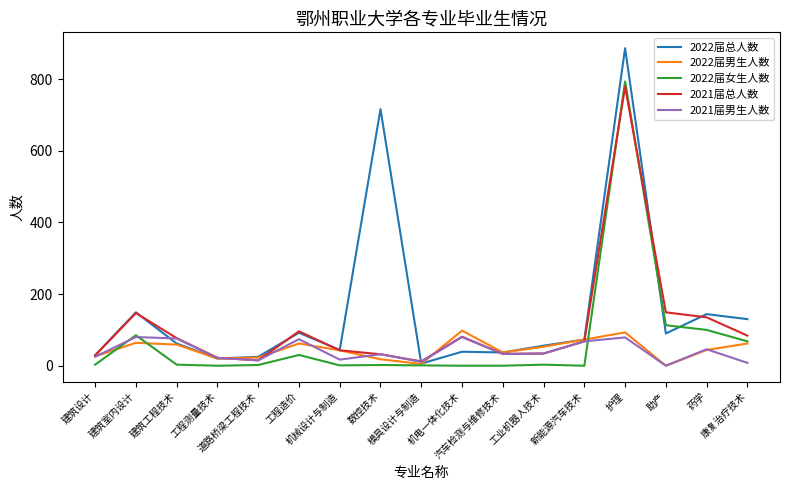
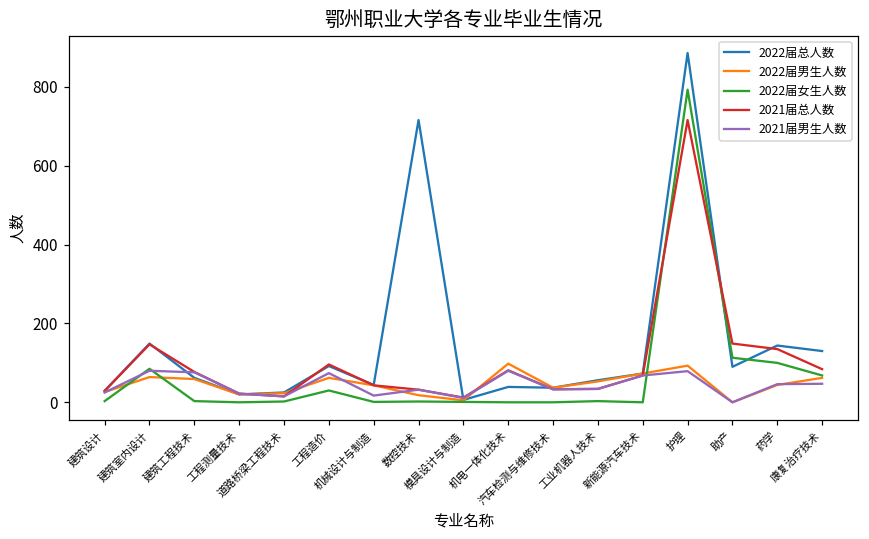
2021届总人数, 护理: 780 -> 720
2021届男生人数, 康复治疗技术: 10 -> 50
